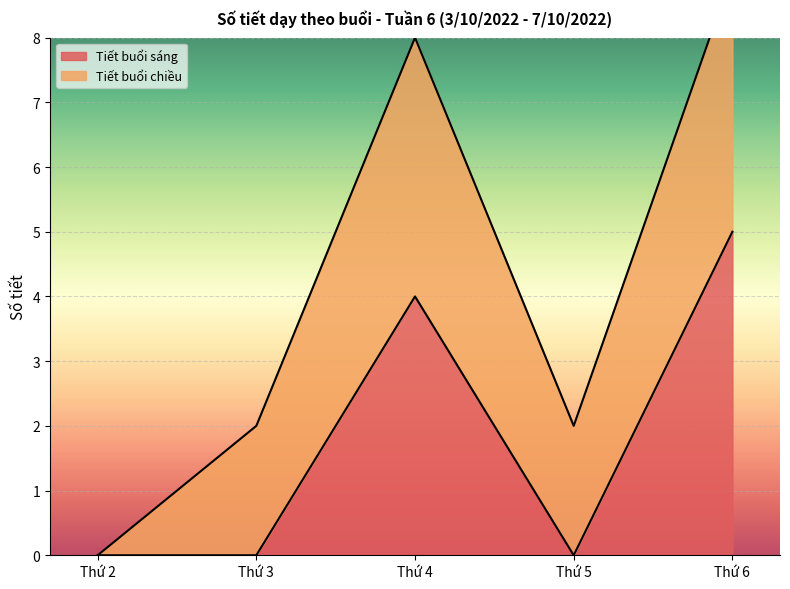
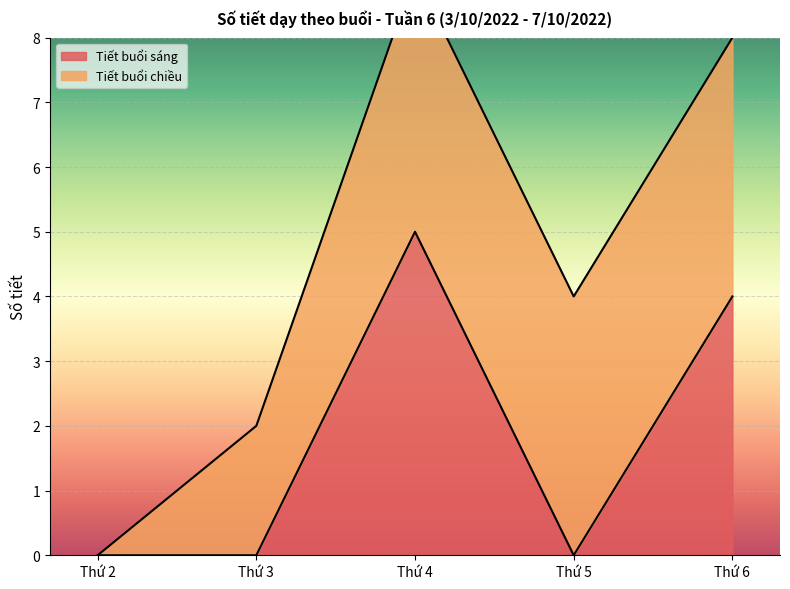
Tiết buổi sáng, Thứ 4: 4 -> 5
Tiết buổi chiều, Thứ 5: 2 -> 4
Tiết buổi sáng, Thứ 6: 5 -> 4
